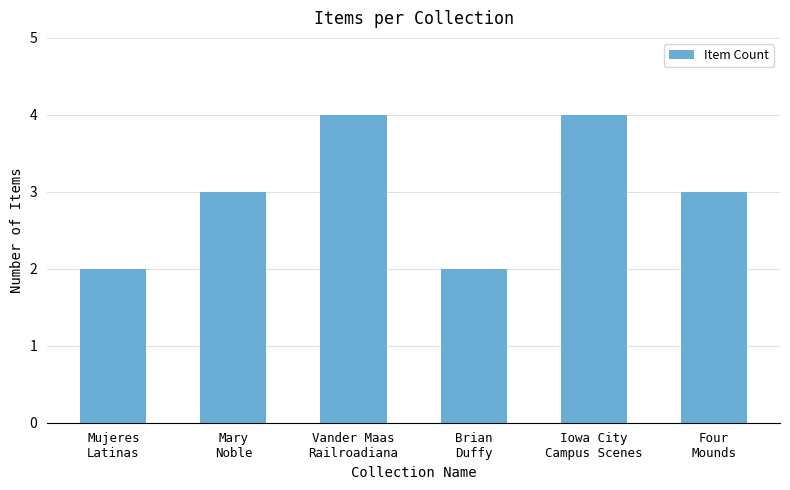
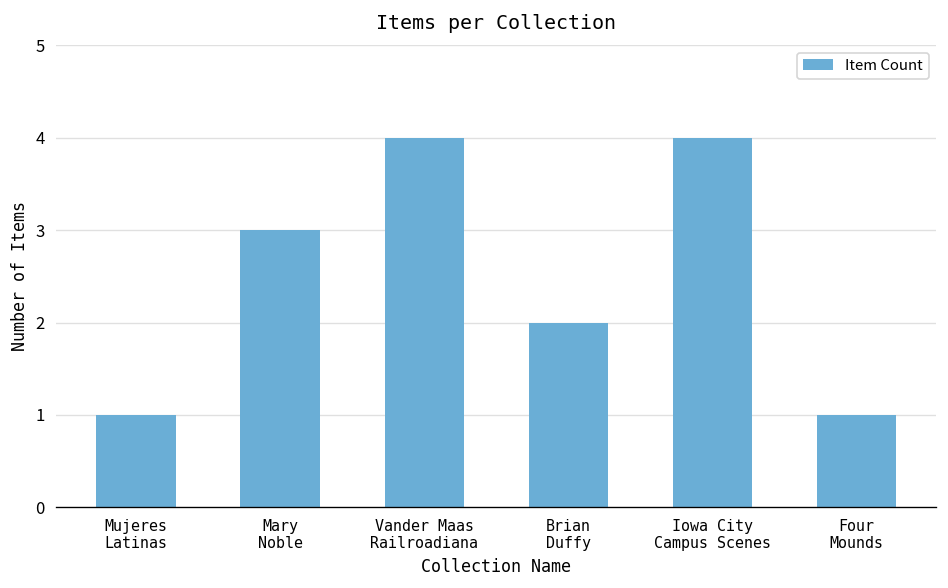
Mujeres Latinas: 2 -> 1
Four Mounds: 3 -> 1
